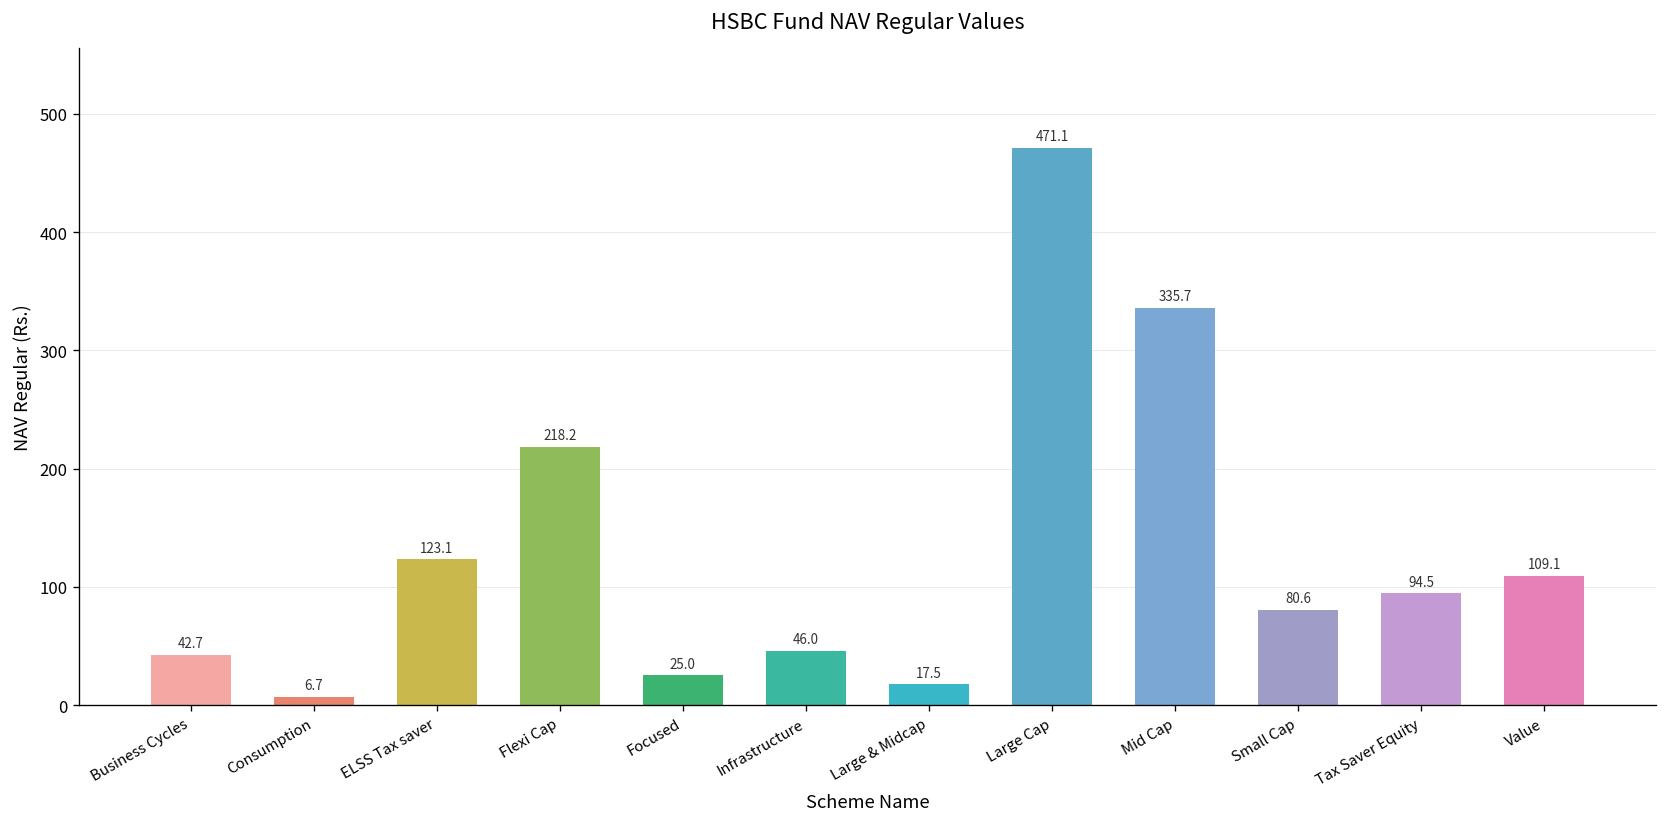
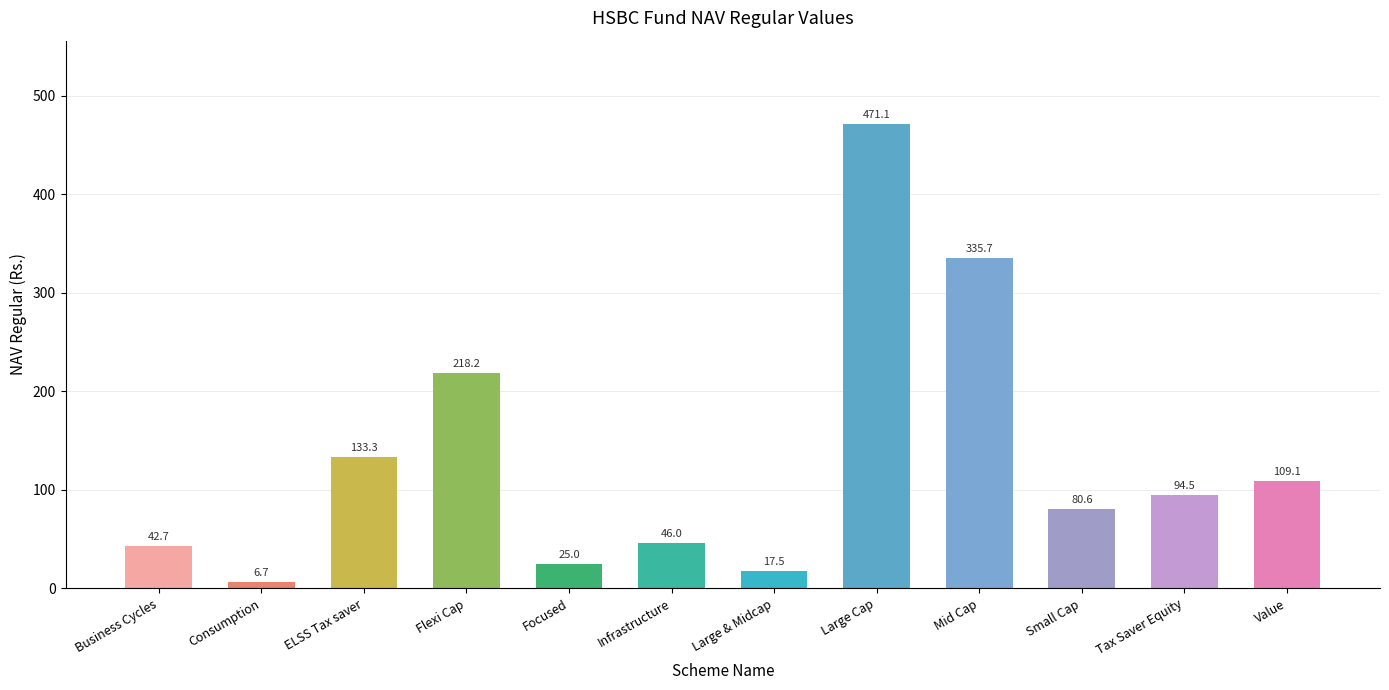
ELSS Tax saver: 123.1 -> 133.3
